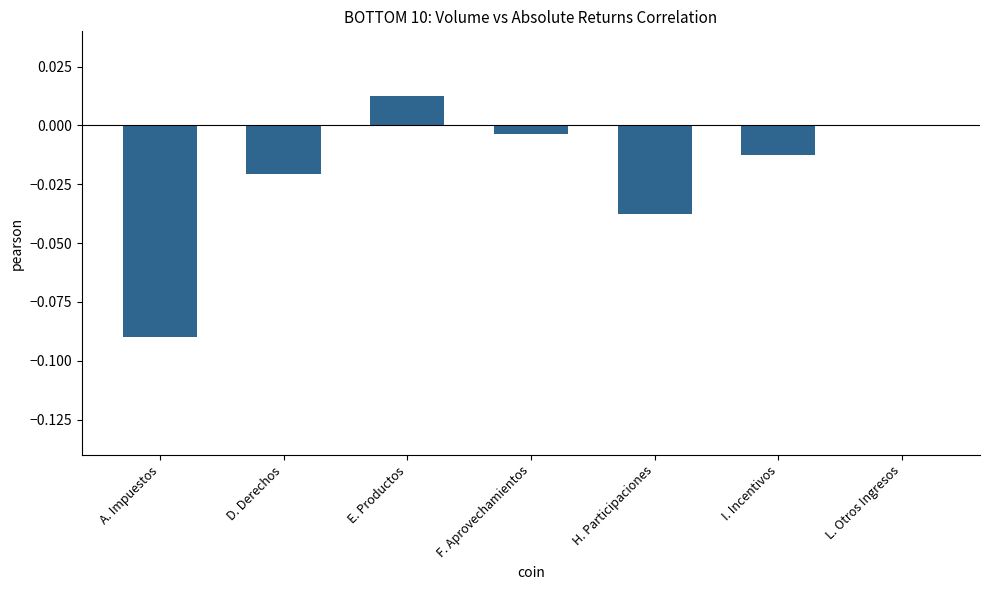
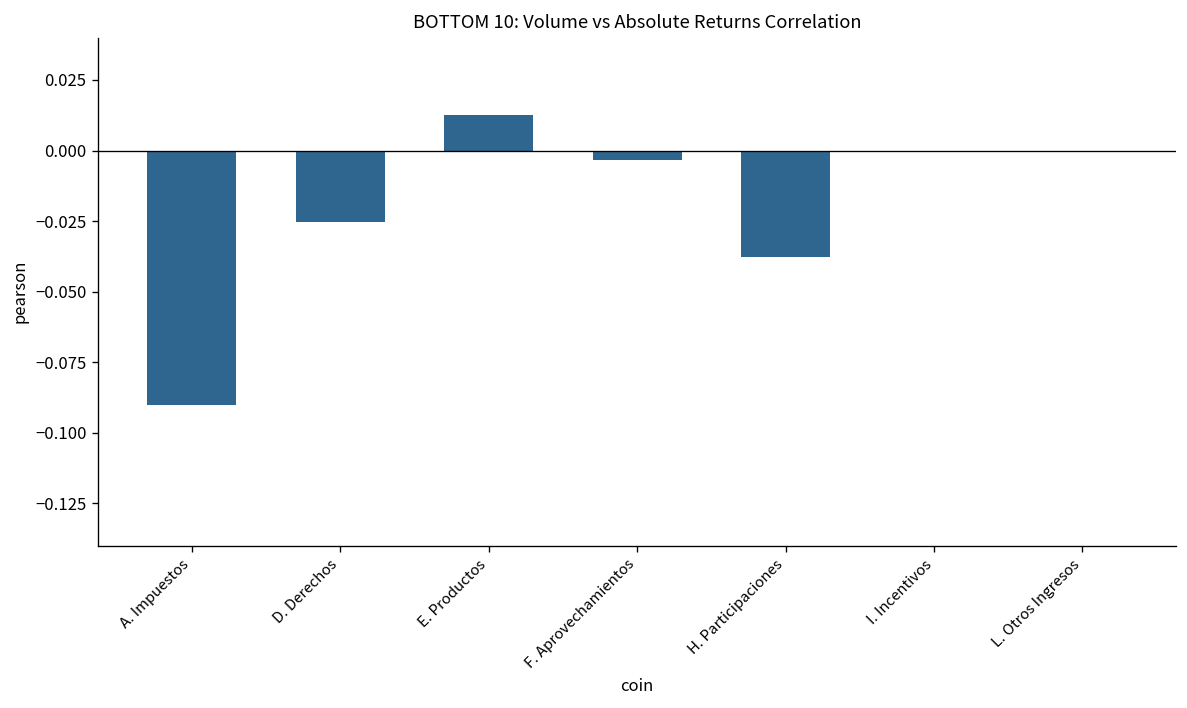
D. Derechos: -0.021 -> -0.025
I. Incentivos: -0.013 -> 0.000
